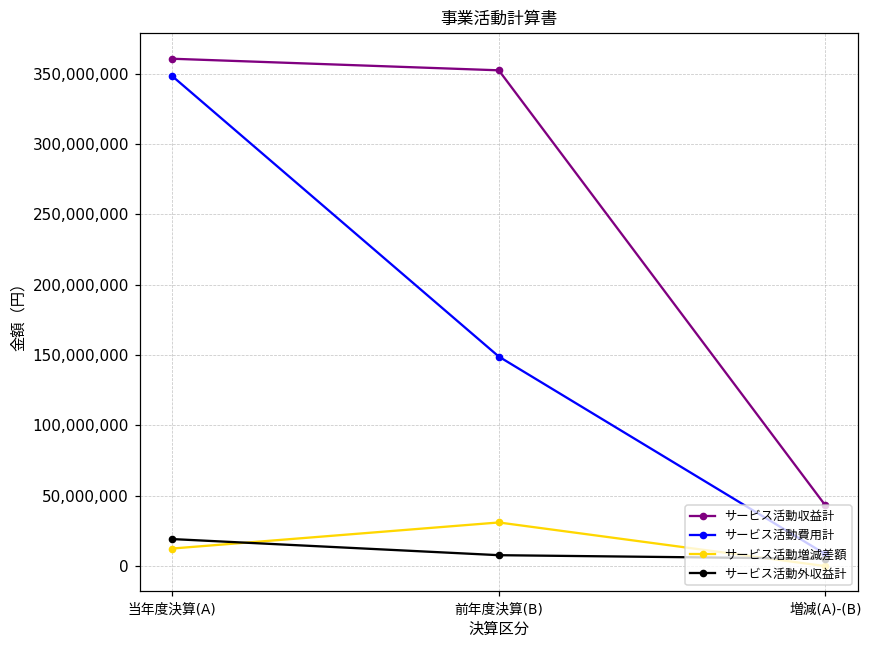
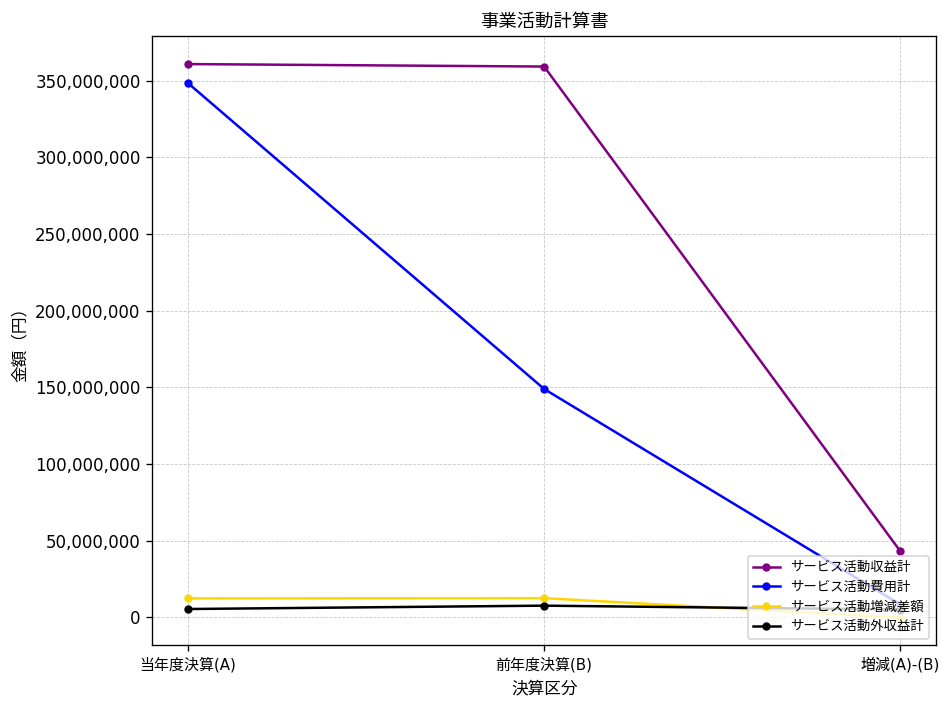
サービス活動外収益計, 当年度決算(A): 19,000,000 -> 5,000,000
サービス活動収益計, 前年度決算(B): 353,000,000 -> 359,000,000
サービス活動増減差額, 前年度決算(B): 31,000,000 -> 13,000,000
